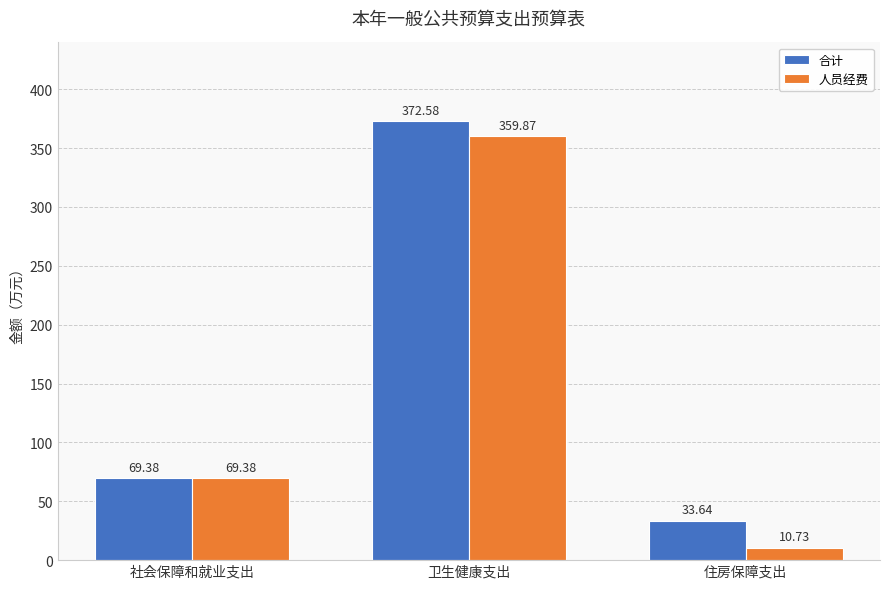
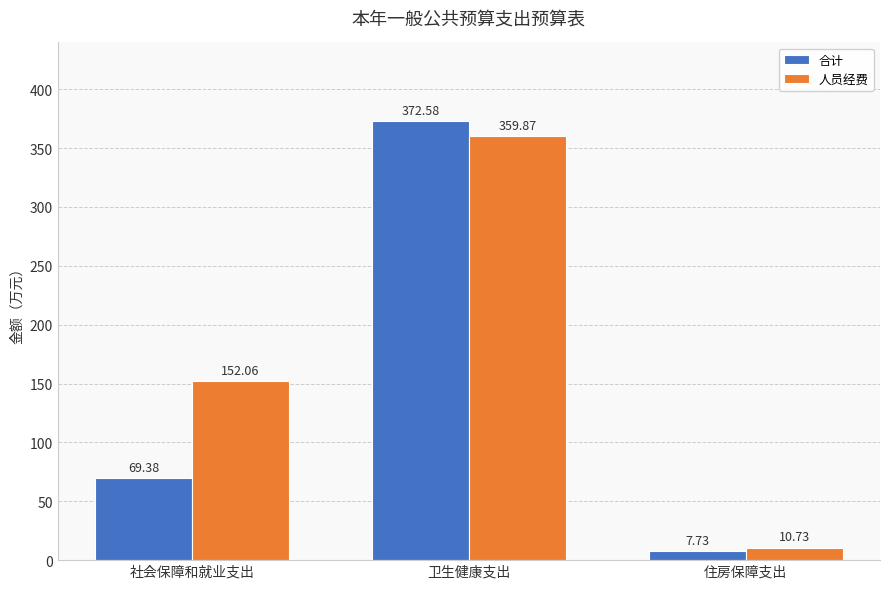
人员经费, 社会保障和就业支出: 69.38 -> 152.06
合计, 住房保障支出: 33.64 -> 7.73
